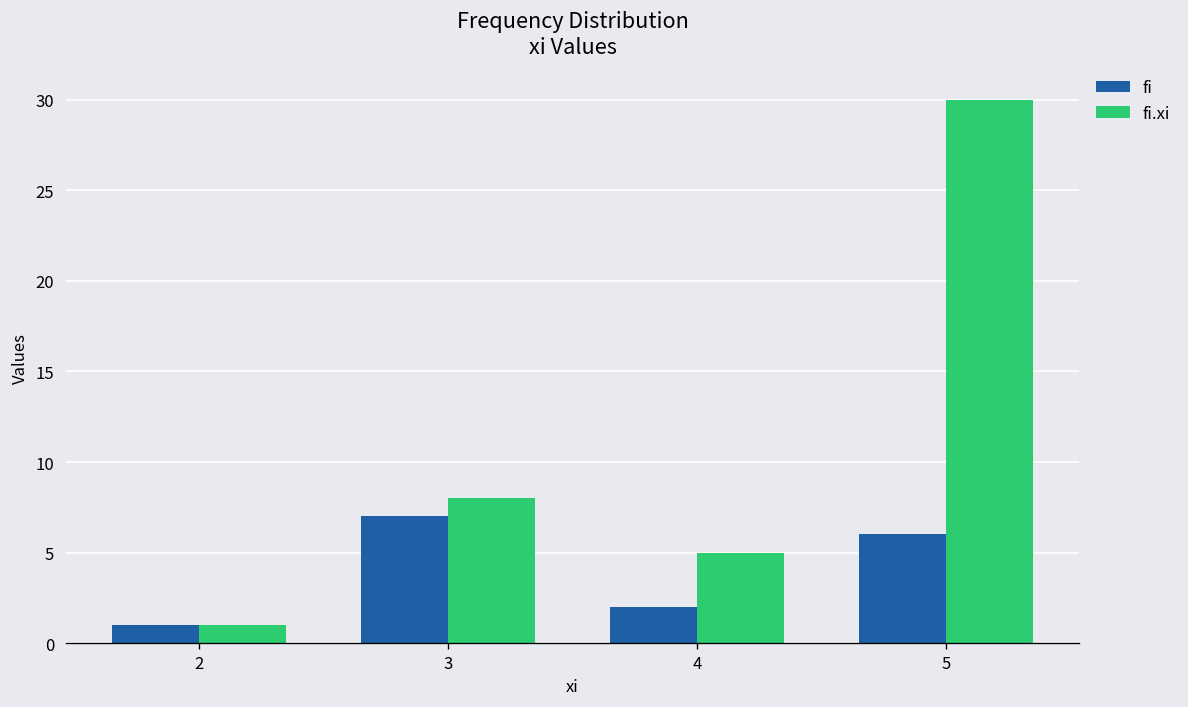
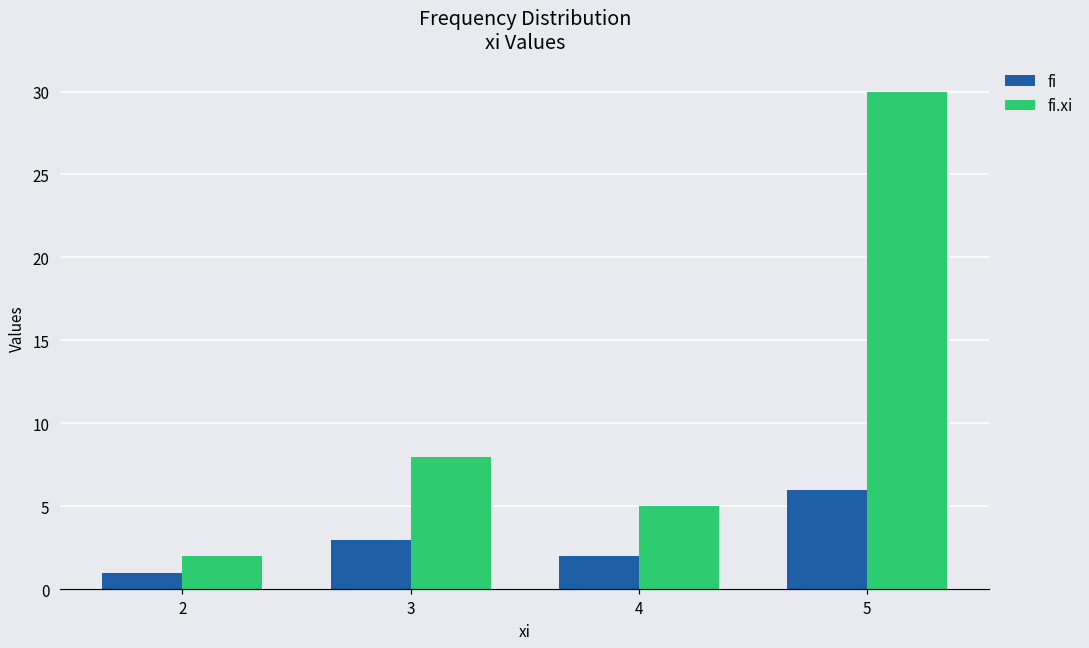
fi.xi, 2: 1 -> 2
fi, 3: 7 -> 3
